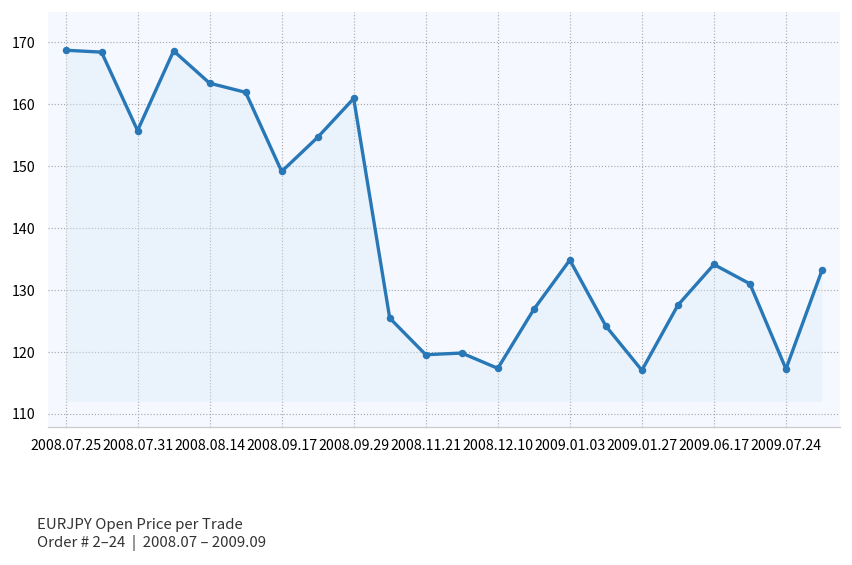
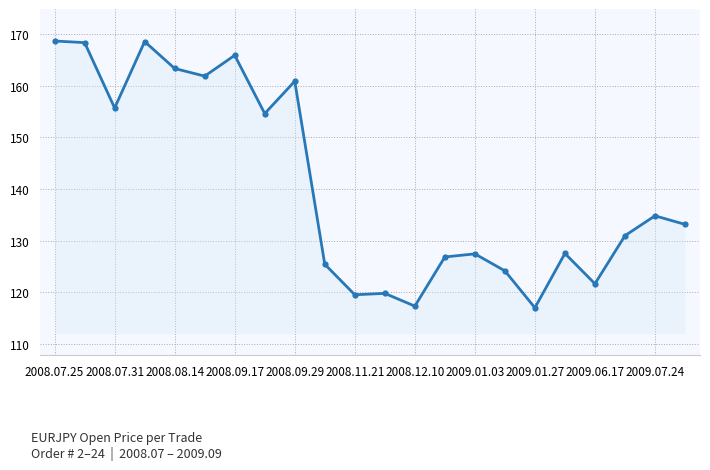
2008.09.17: 149 -> 166
2009.01.03: 135 -> 127
2009.06.17: 134 -> 122
2009.07.24: 117 -> 135
